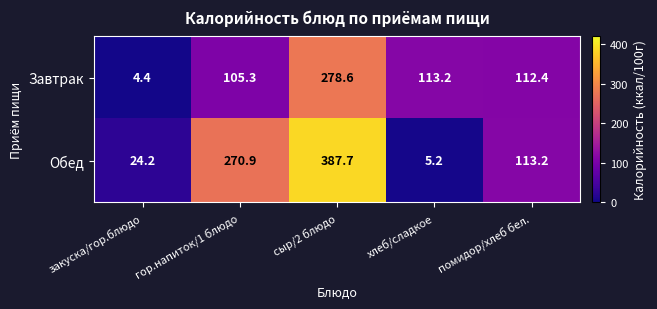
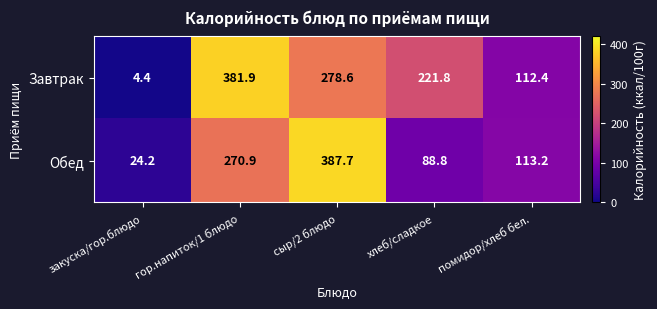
Завтрак, гор.напиток/1 блюдо: 105.3 -> 381.9
Завтрак, хлеб/сладкое: 113.2 -> 221.8
Обед, хлеб/сладкое: 5.2 -> 88.8
